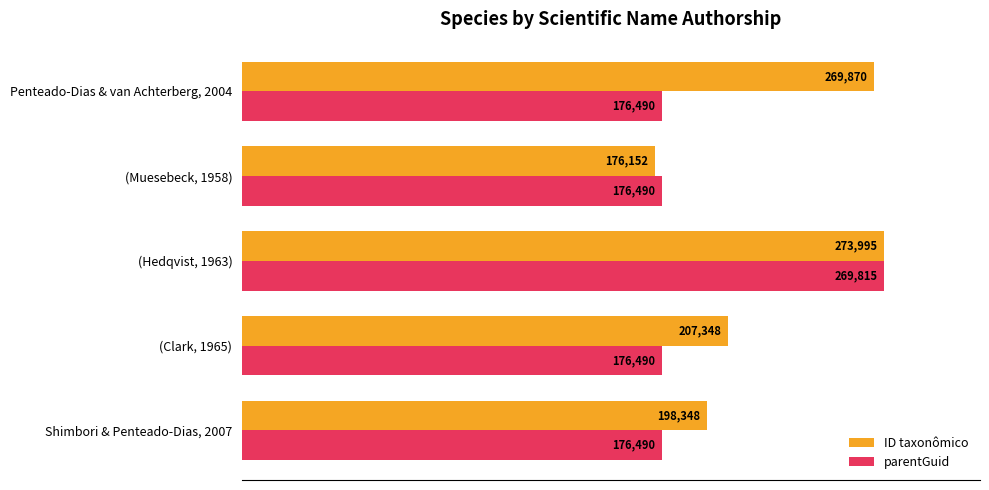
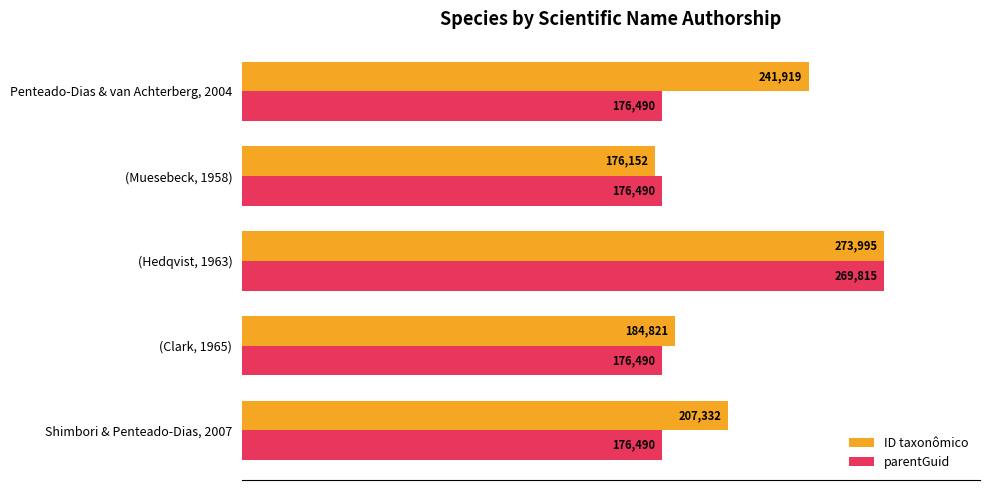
ID taxonômico, Penteado-Dias & van Achterberg, 2004: 269,870 -> 241,919
ID taxonômico, (Clark, 1965): 207,348 -> 184,821
ID taxonômico, Shimbori & Penteado-Dias, 2007: 198,348 -> 207,332
